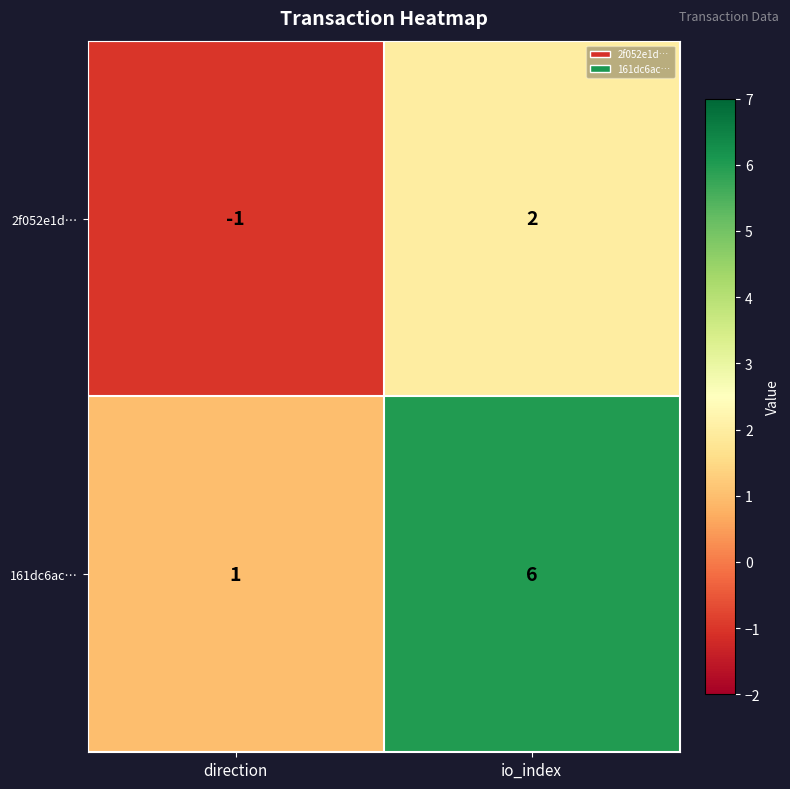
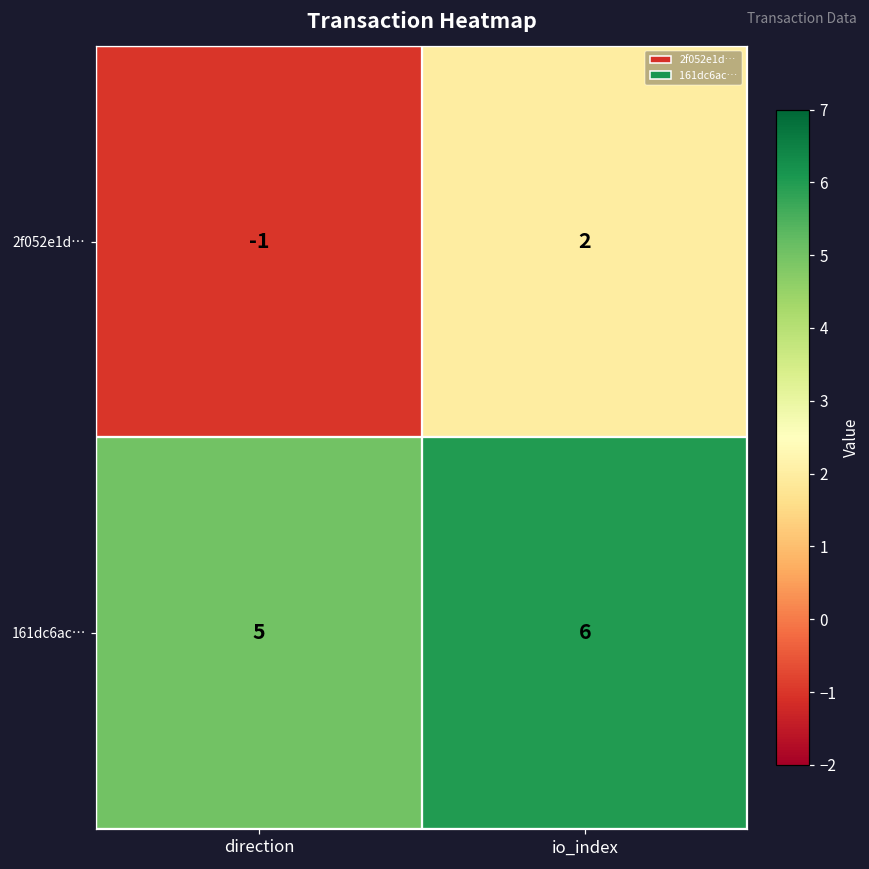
161dc6ac…, direction: 1 -> 5
